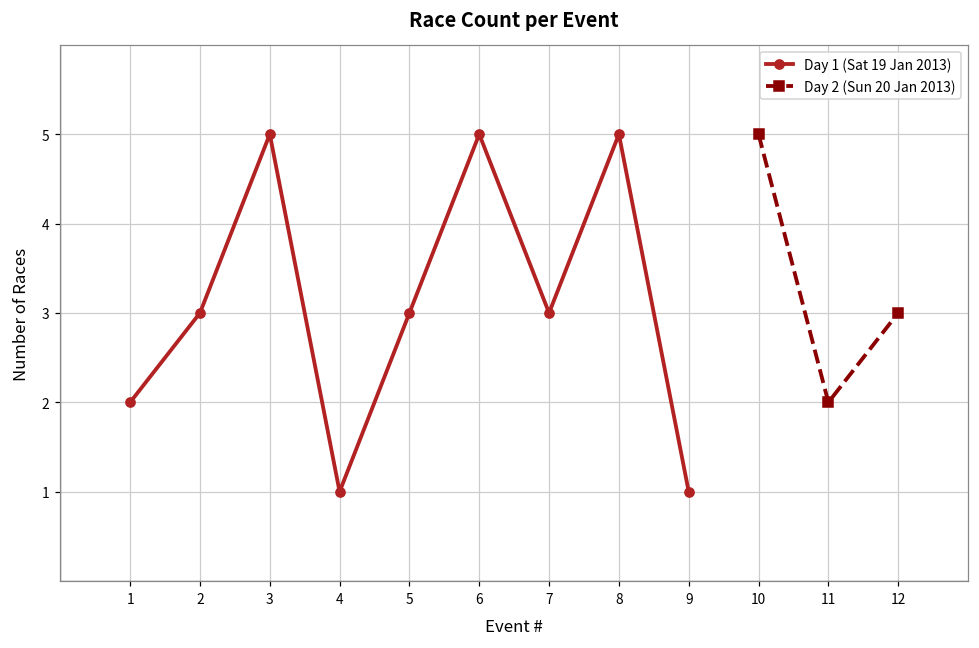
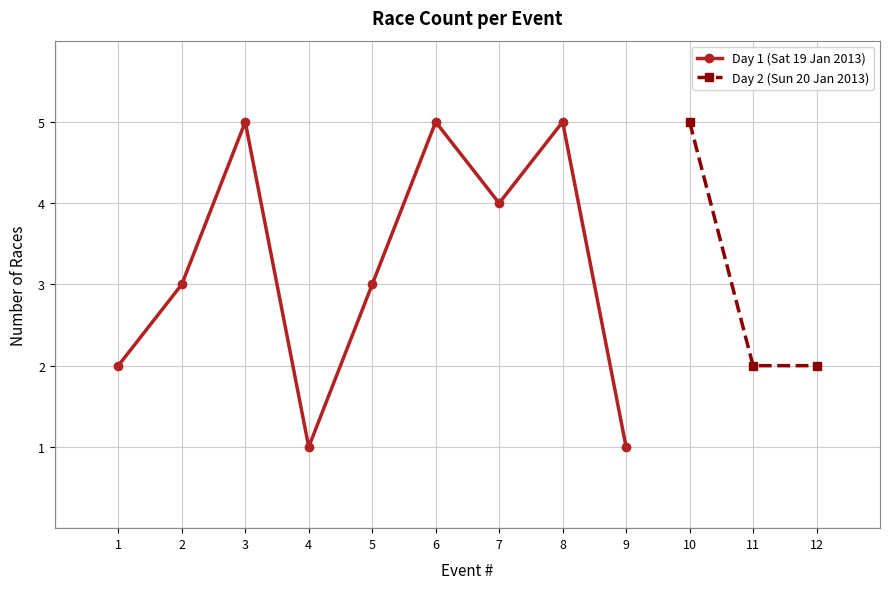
Day 1 (Sat 19 Jan 2013), 7: 3 -> 4
Day 2 (Sun 20 Jan 2013), 12: 3 -> 2
